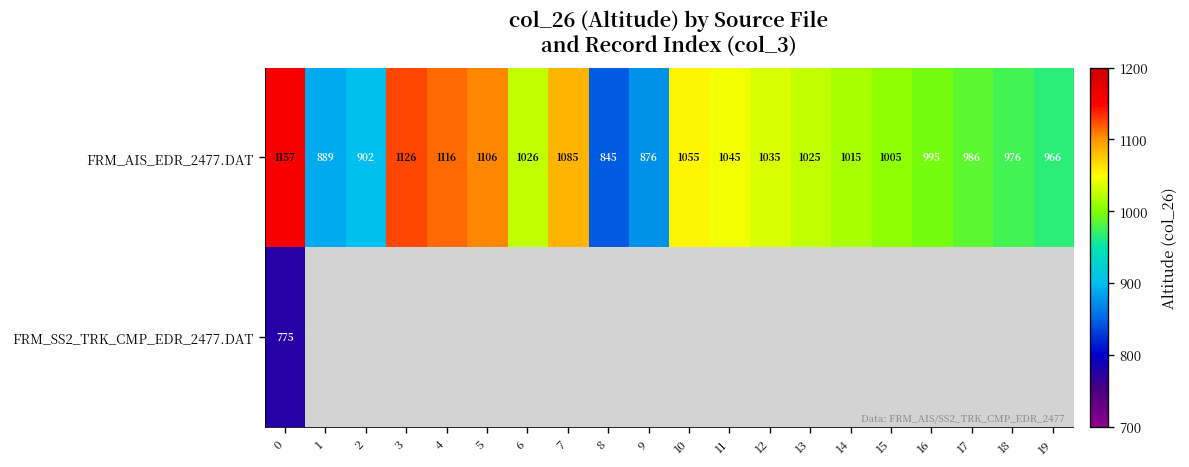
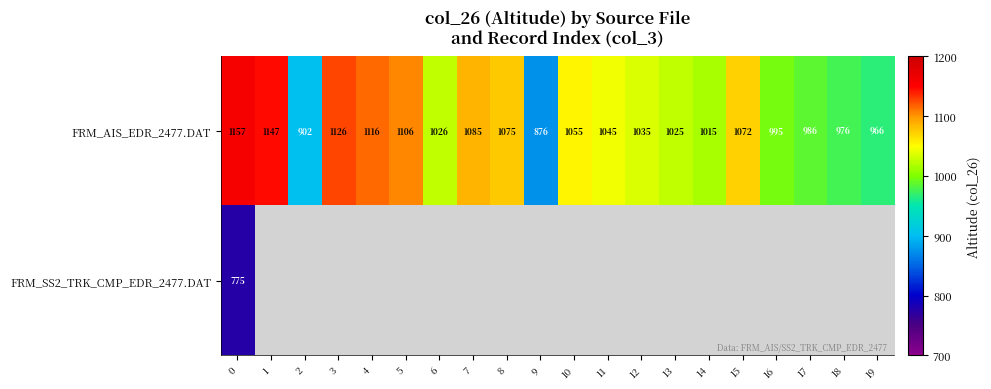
FRM_AIS_EDR_2477.DAT, 1: 889 -> 1147
FRM_AIS_EDR_2477.DAT, 8: 845 -> 1075
FRM_AIS_EDR_2477.DAT, 15: 1005 -> 1072
